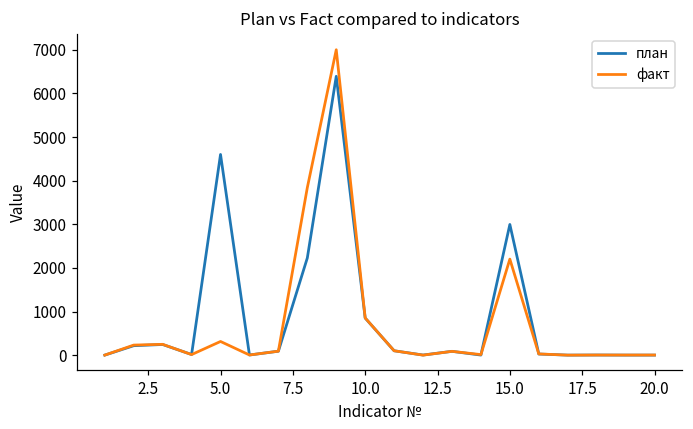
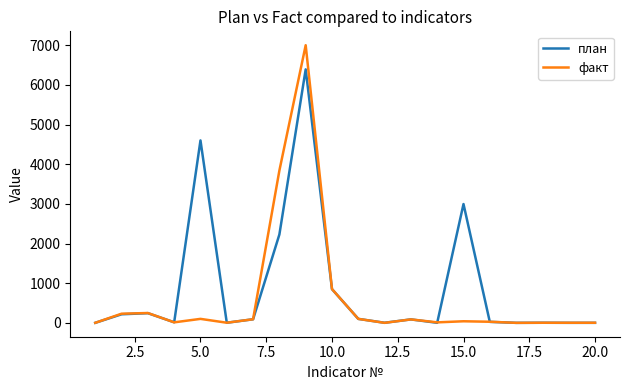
факт, 5.0: 300 -> 100
факт, 15.0: 2200 -> 0
